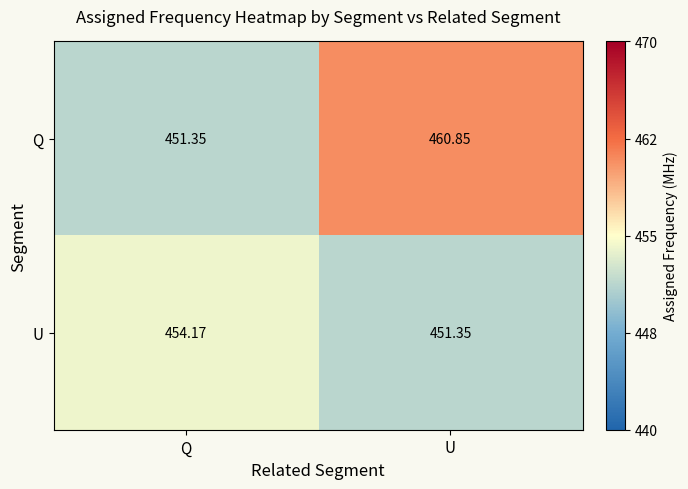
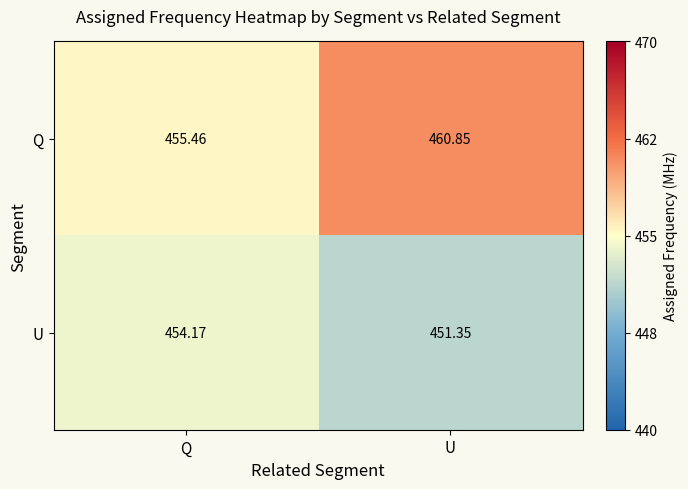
Q, Q: 451.35 -> 455.46
